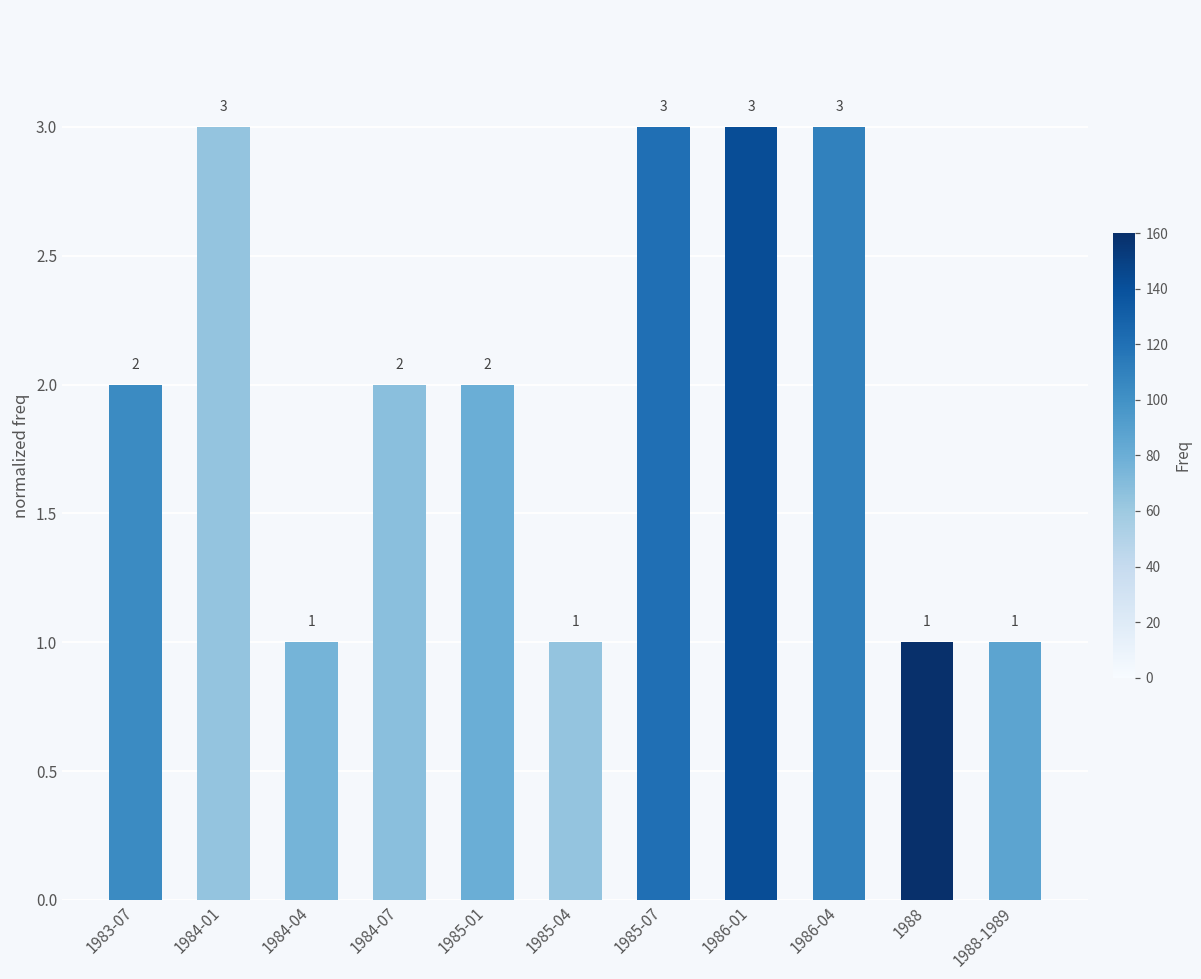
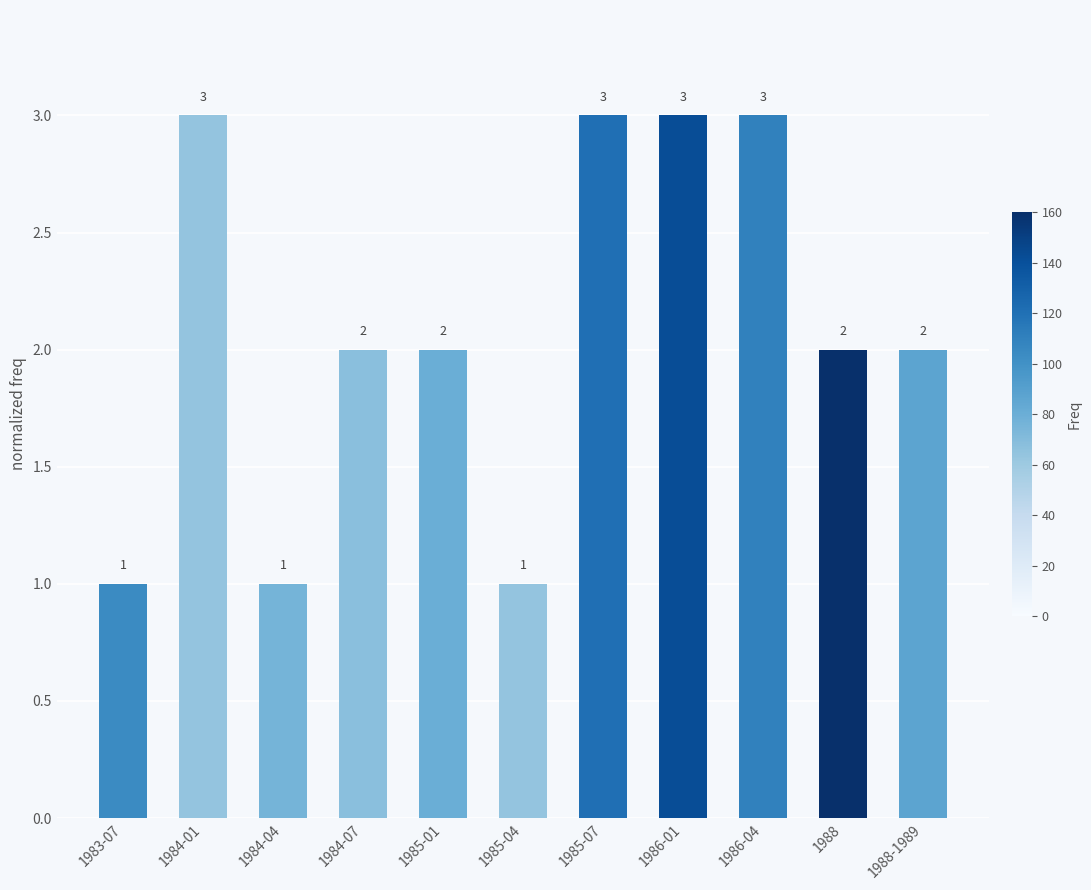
1983-07: 2 -> 1
1988: 1 -> 2
1988-1989: 1 -> 2
